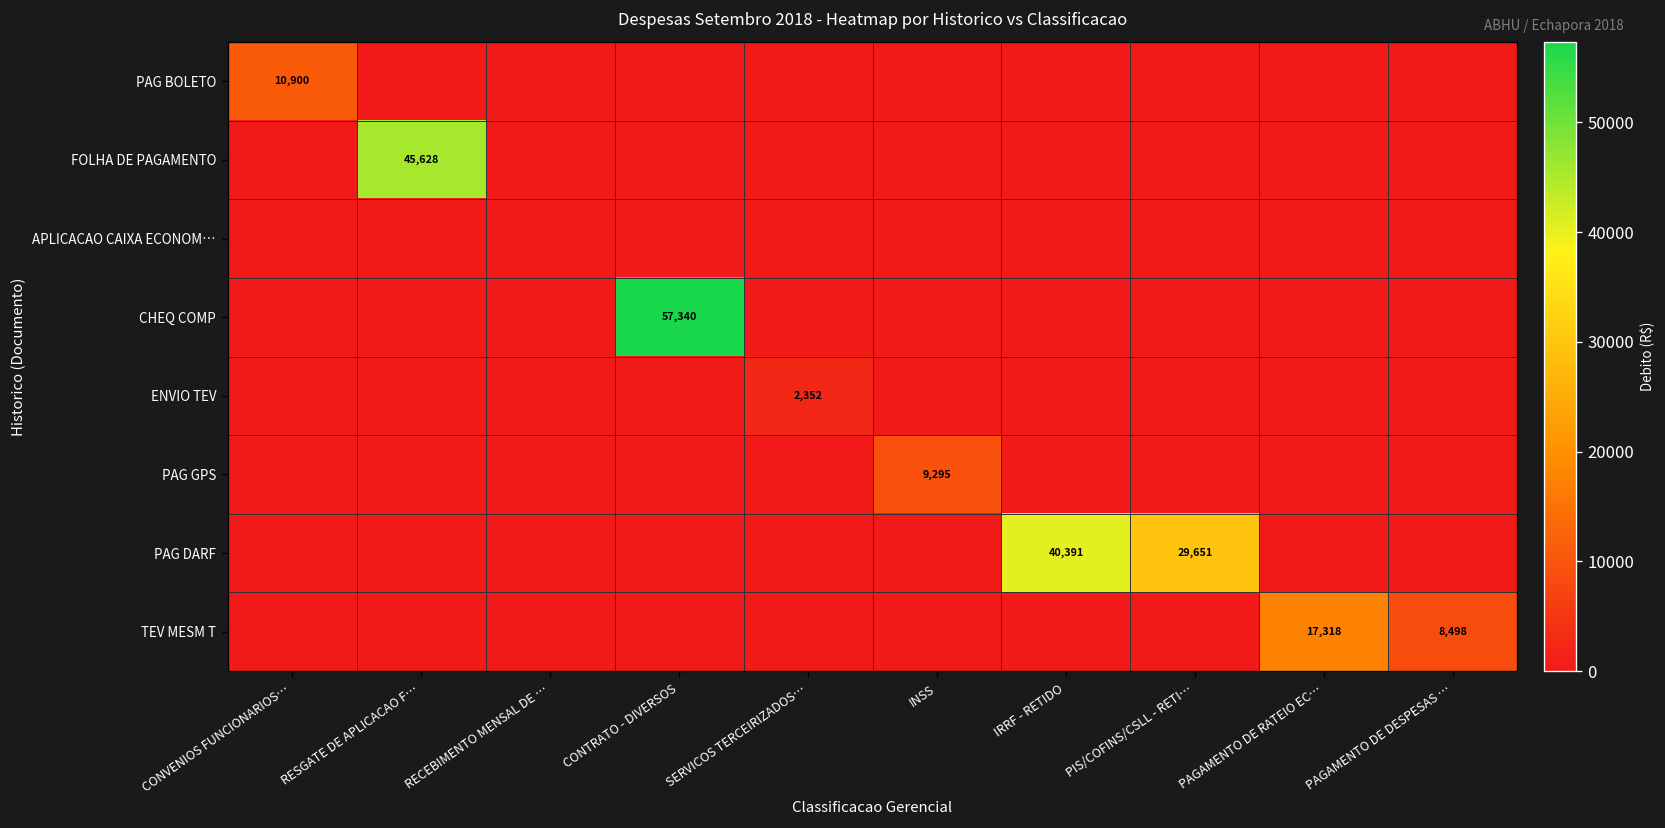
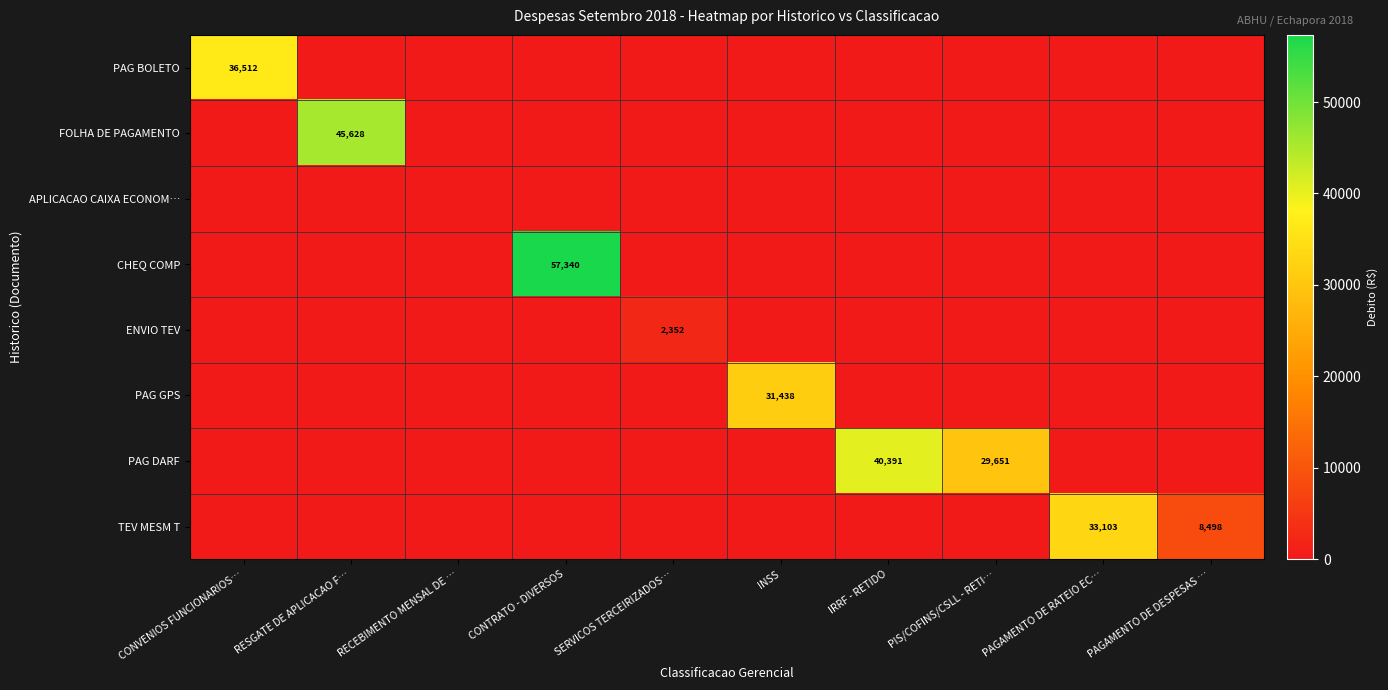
PAG BOLETO, CONVENIOS FUNCIONARIOS…: 10,900 -> 36,512
PAG GPS, INSS: 9,295 -> 31,438
TEV MESM T, PAGAMENTO DE RATEIO EC…: 17,318 -> 33,103
